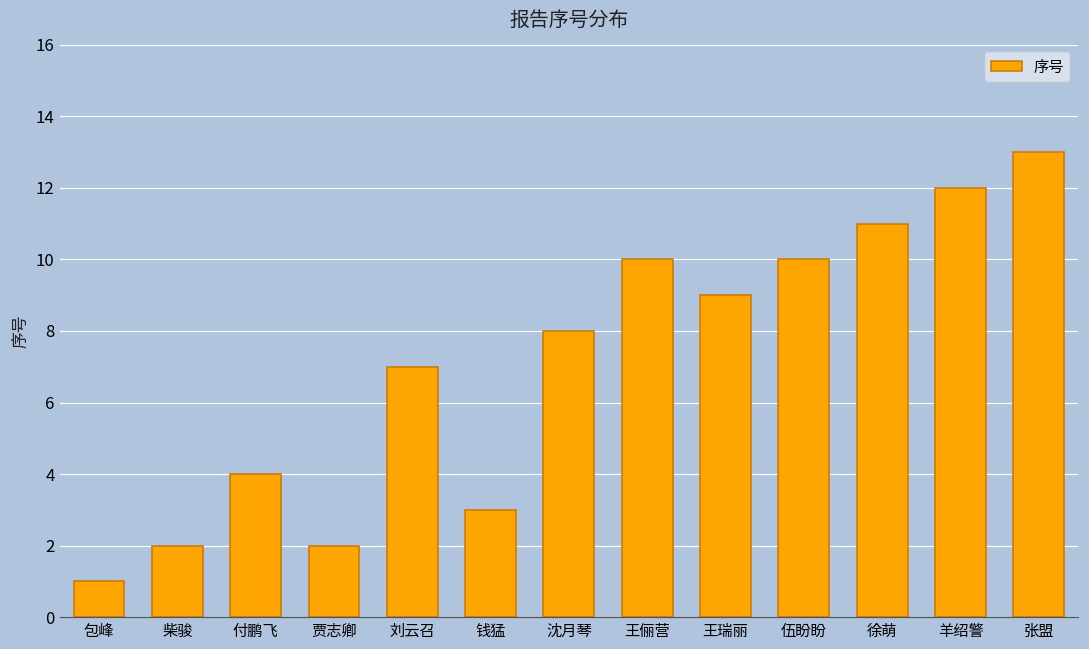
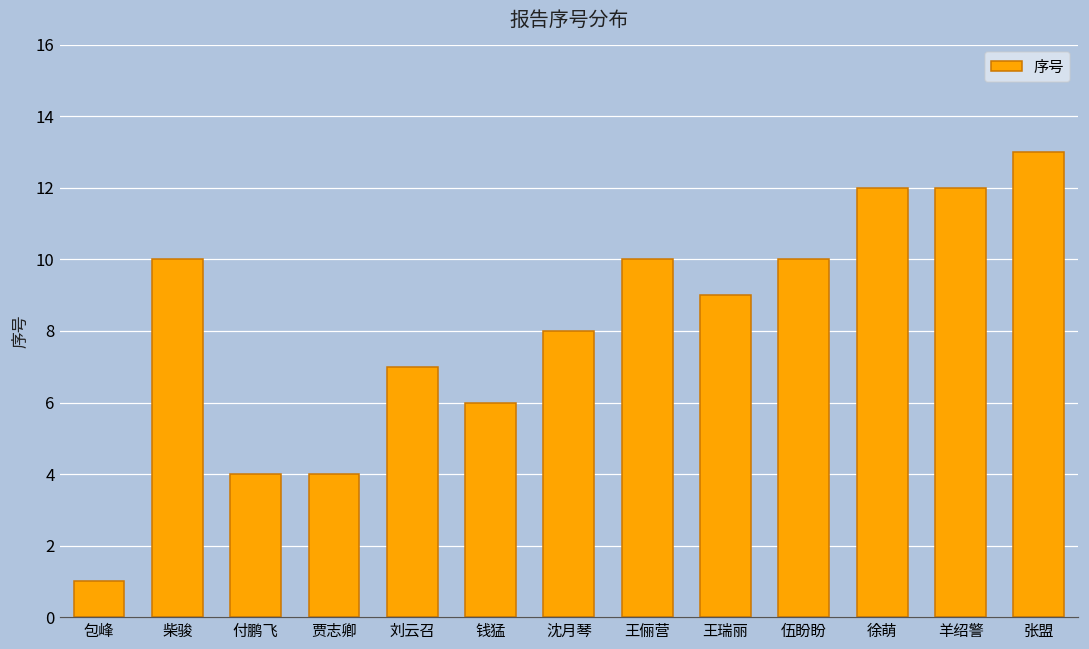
柴骏: 2 -> 10
贾志卿: 2 -> 4
钱猛: 3 -> 6
徐萌: 11 -> 12
